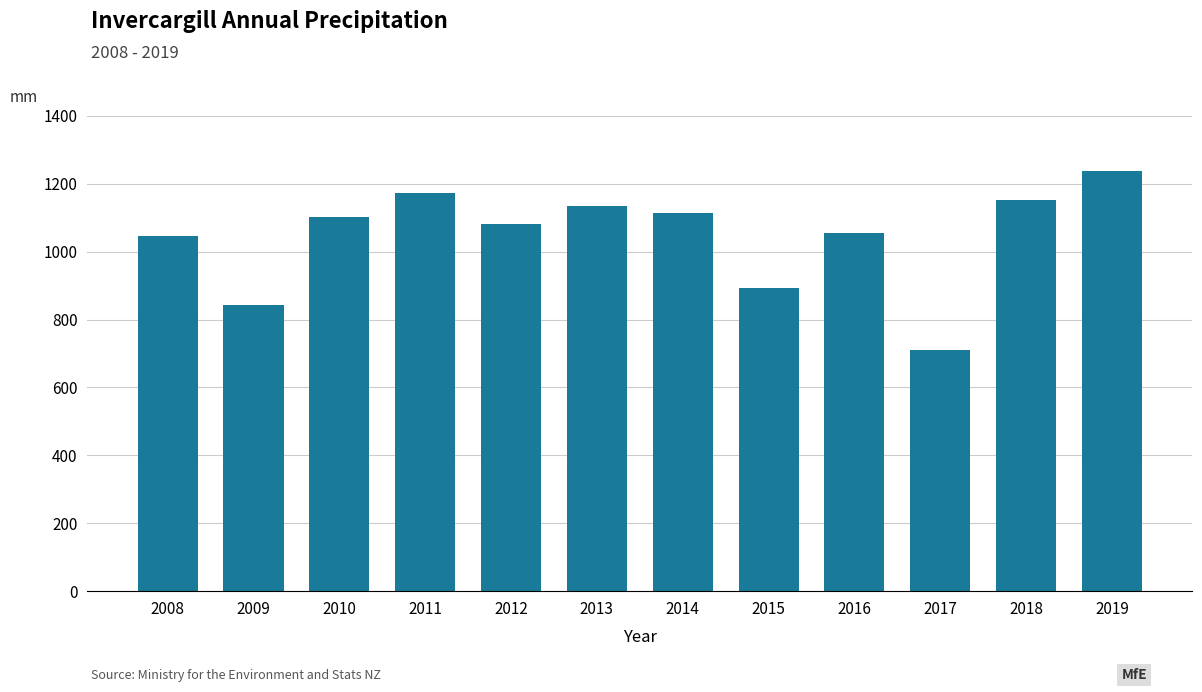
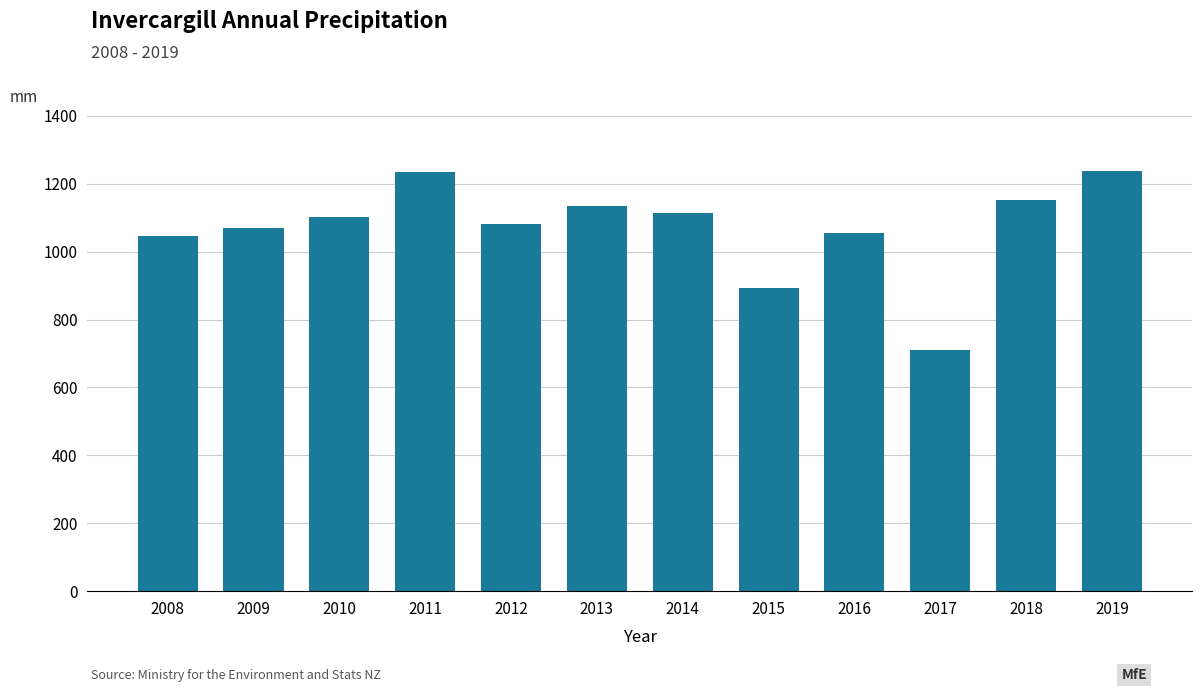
2009: 840 -> 1070
2011: 1170 -> 1230
